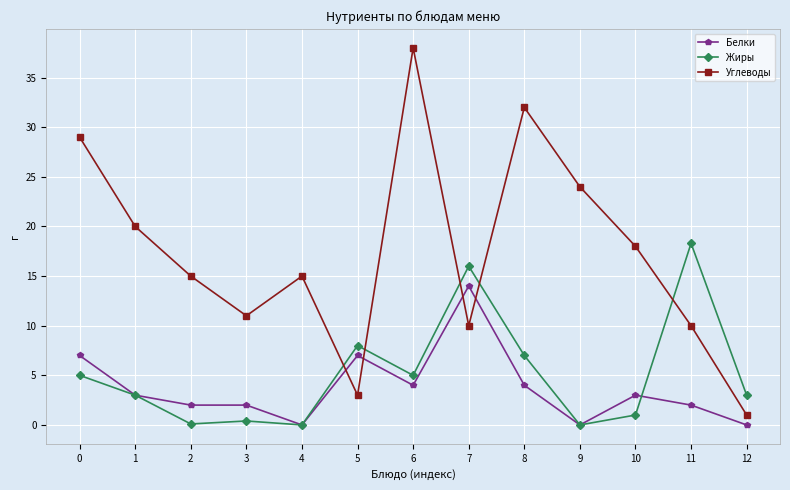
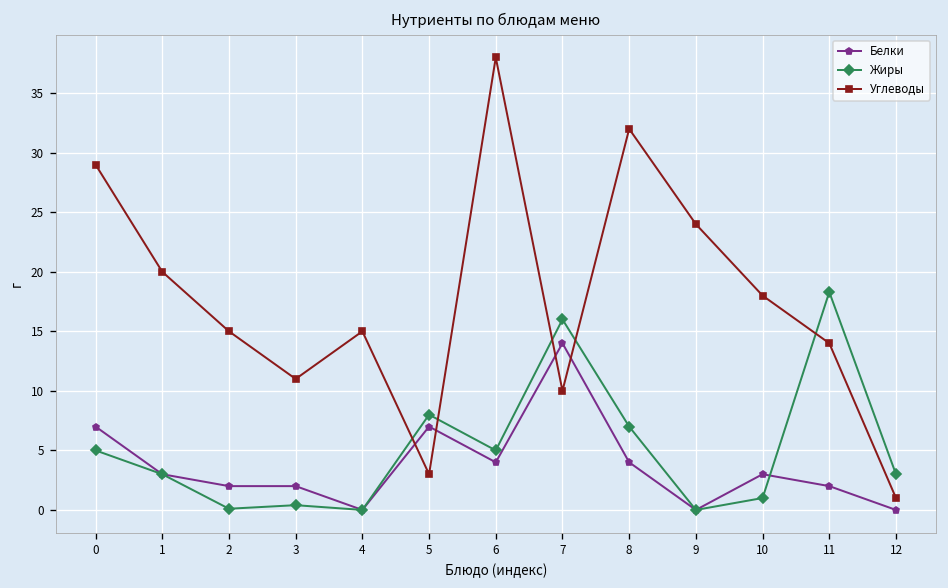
Углеводы, 11: 10 -> 14
